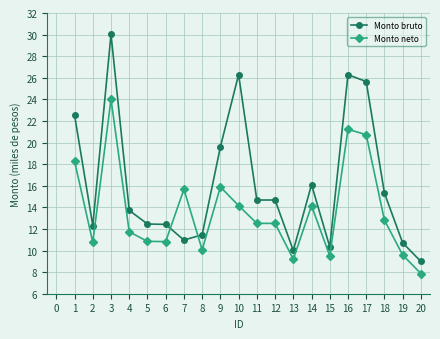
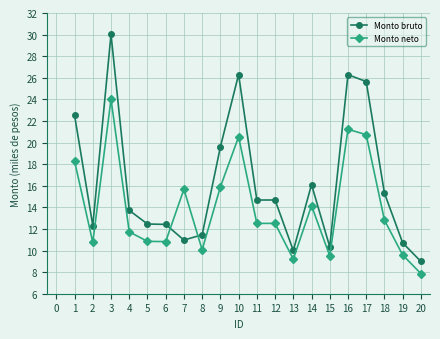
Monto neto, 10: 14.2 -> 20.5
